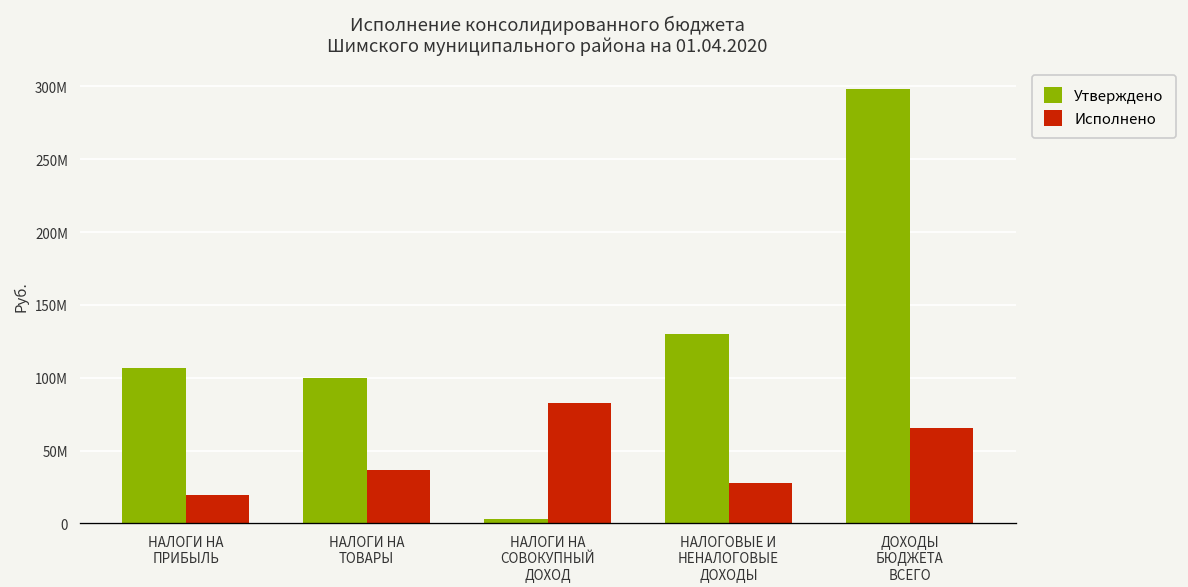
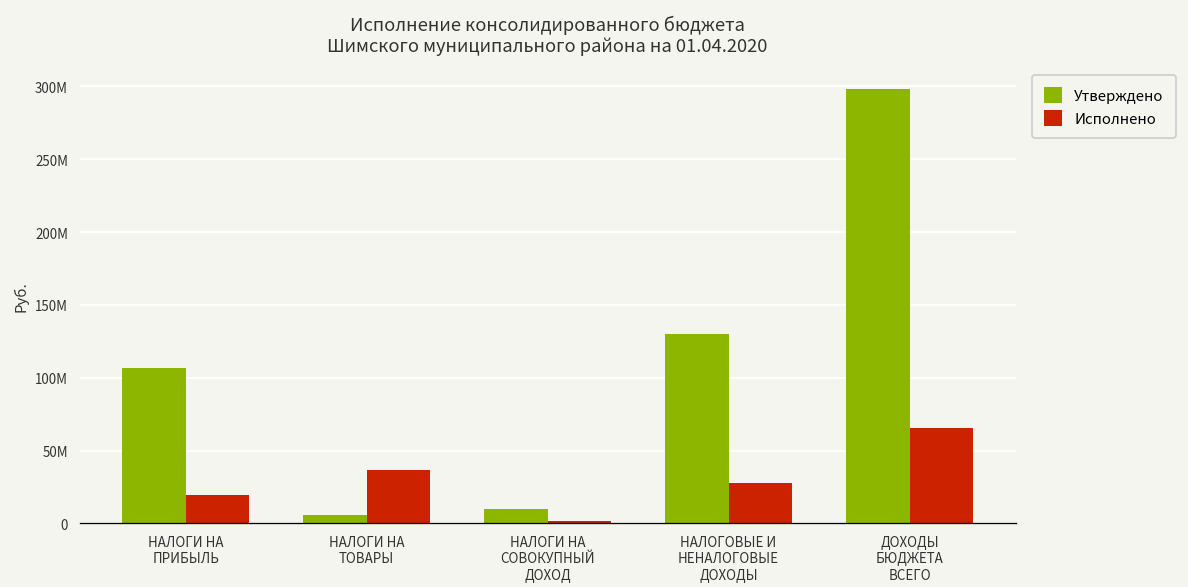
Утверждено, НАЛОГИ НА ТОВАРЫ: 100000000 -> 6000000
Утверждено, НАЛОГИ НА СОВОКУПНЫЙ ДОХОД: 3000000 -> 10000000
Исполнено, НАЛОГИ НА СОВОКУПНЫЙ ДОХОД: 83000000 -> 2000000
